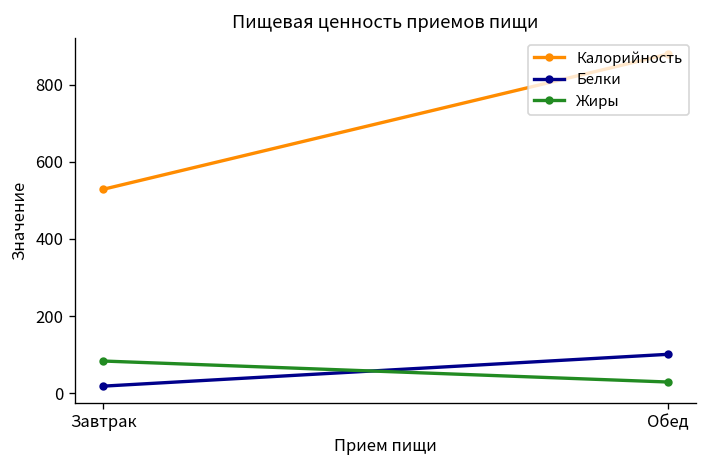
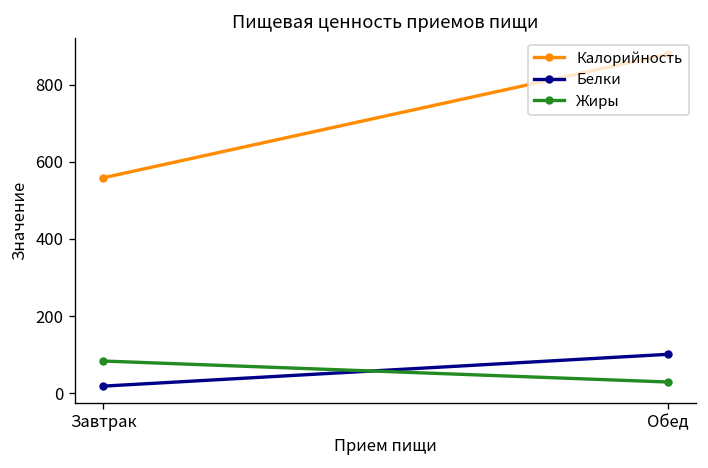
Калорийность, Завтрак: 530 -> 560
